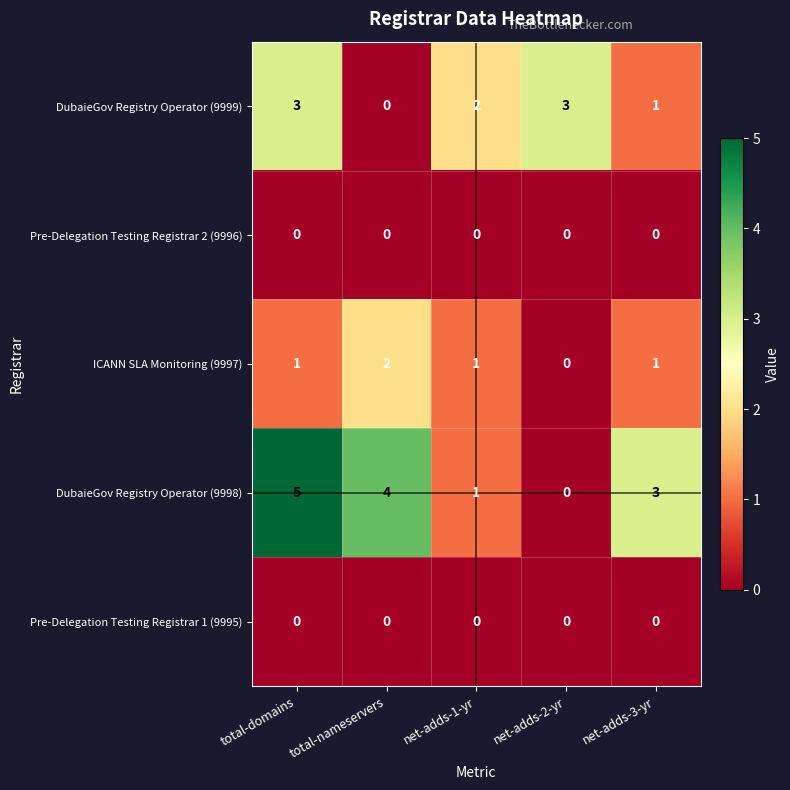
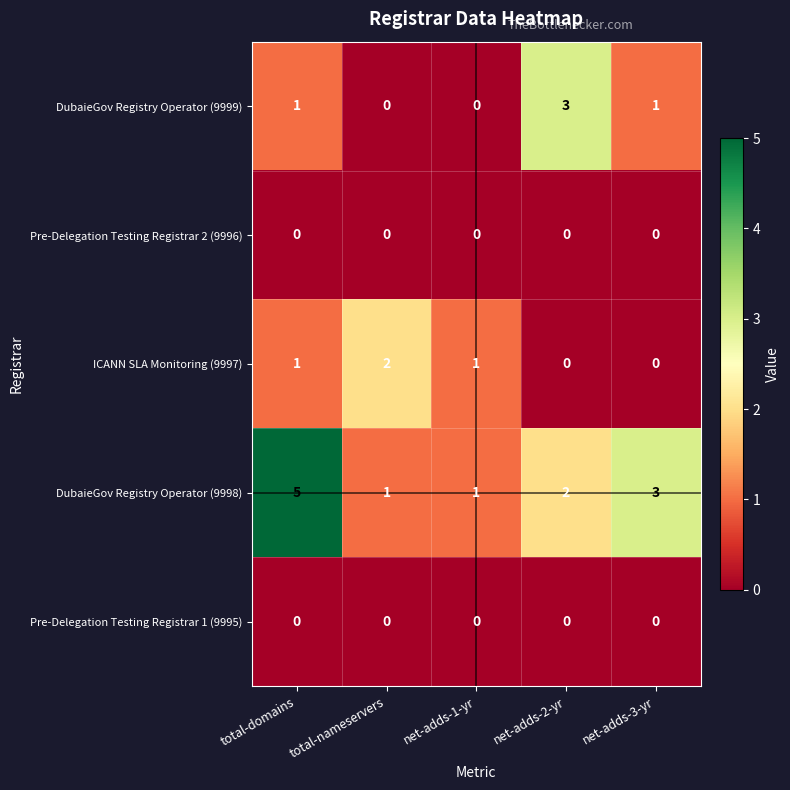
DubaieGov Registry Operator (9999), total-domains: 3 -> 1
DubaieGov Registry Operator (9999), net-adds-1-yr: 2 -> 0
ICANN SLA Monitoring (9997), net-adds-3-yr: 1 -> 0
DubaieGov Registry Operator (9998), total-nameservers: 4 -> 1
DubaieGov Registry Operator (9998), net-adds-2-yr: 0 -> 2
